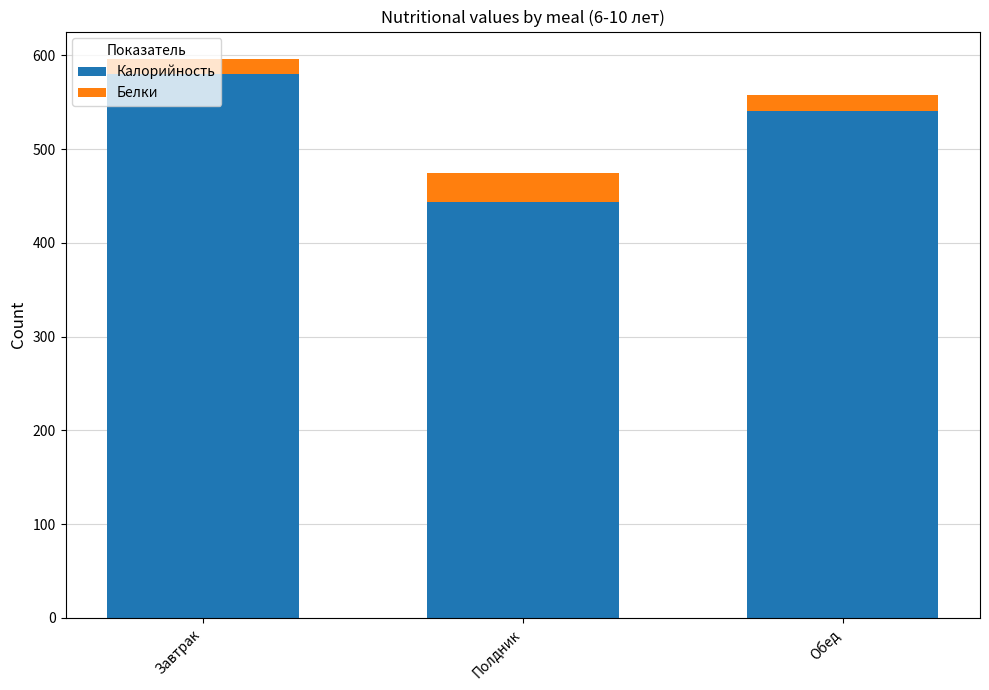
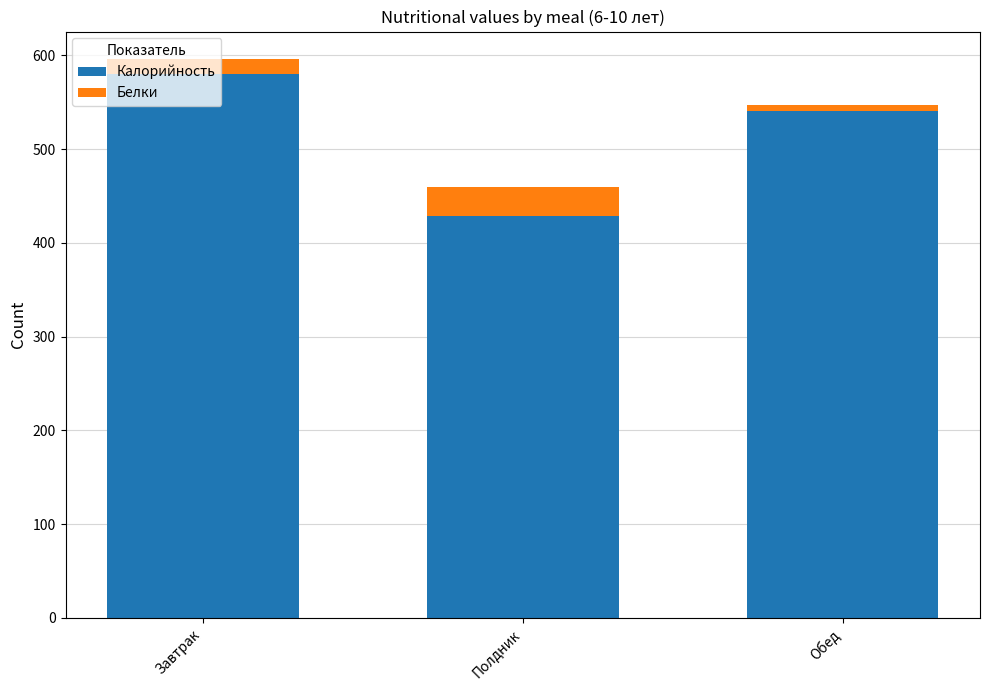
Калорийность, Полдник: 440 -> 430
Белки, Обед: 20 -> 10
